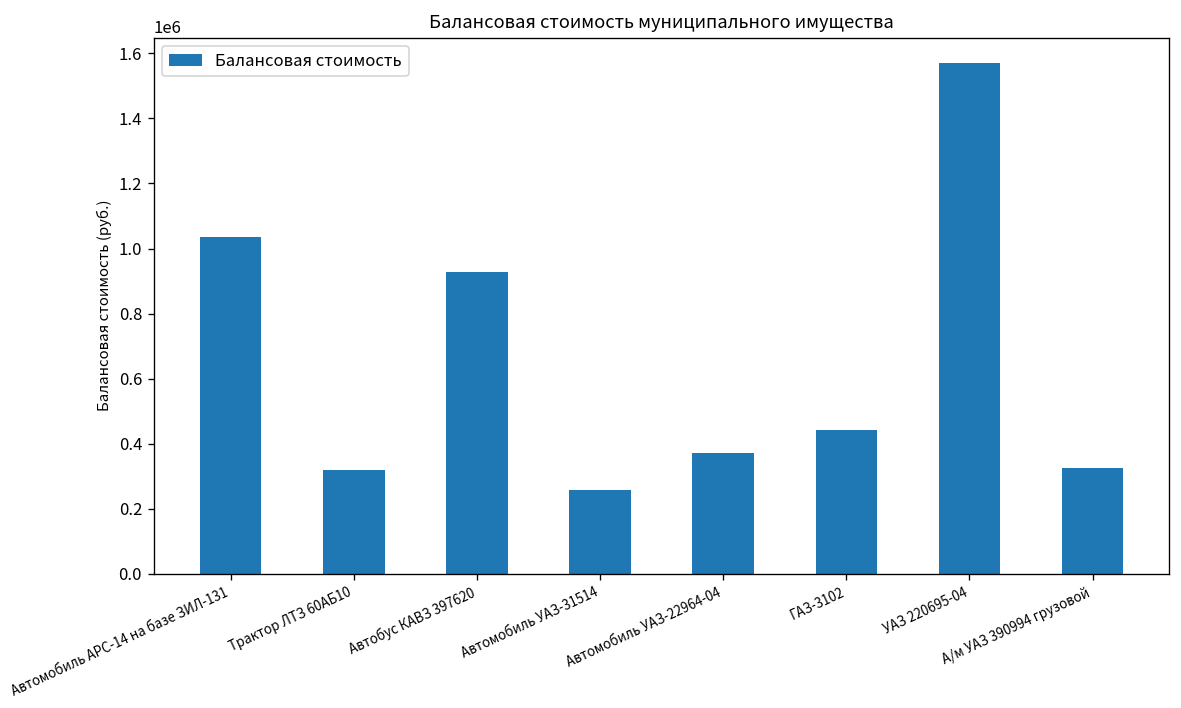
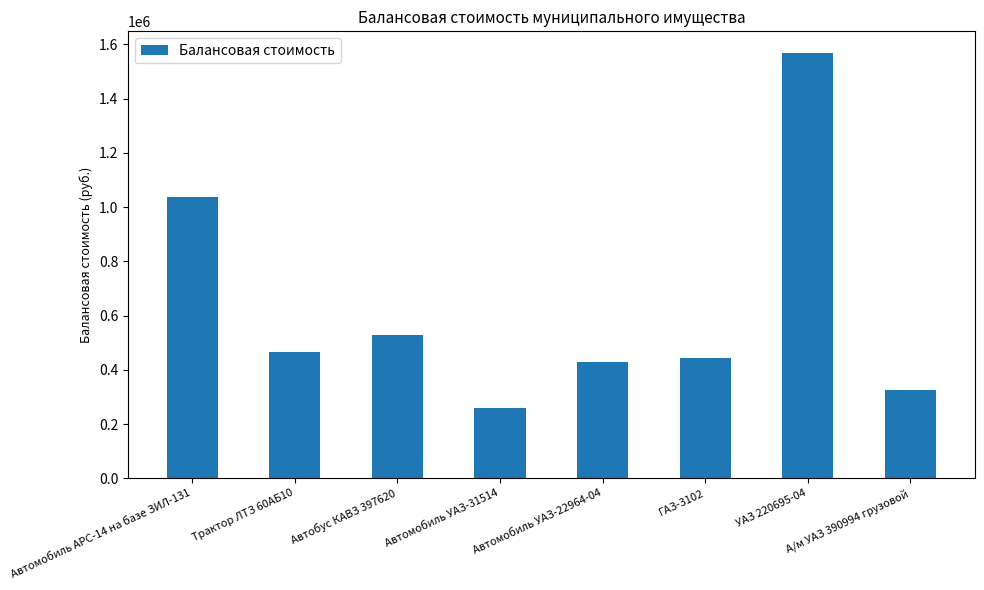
Трактор ЛТЗ 60АБ10: 320000 -> 470000
Автобус КАВЗ 397620: 930000 -> 530000
Автомобиль УАЗ-22964-04: 370000 -> 430000
